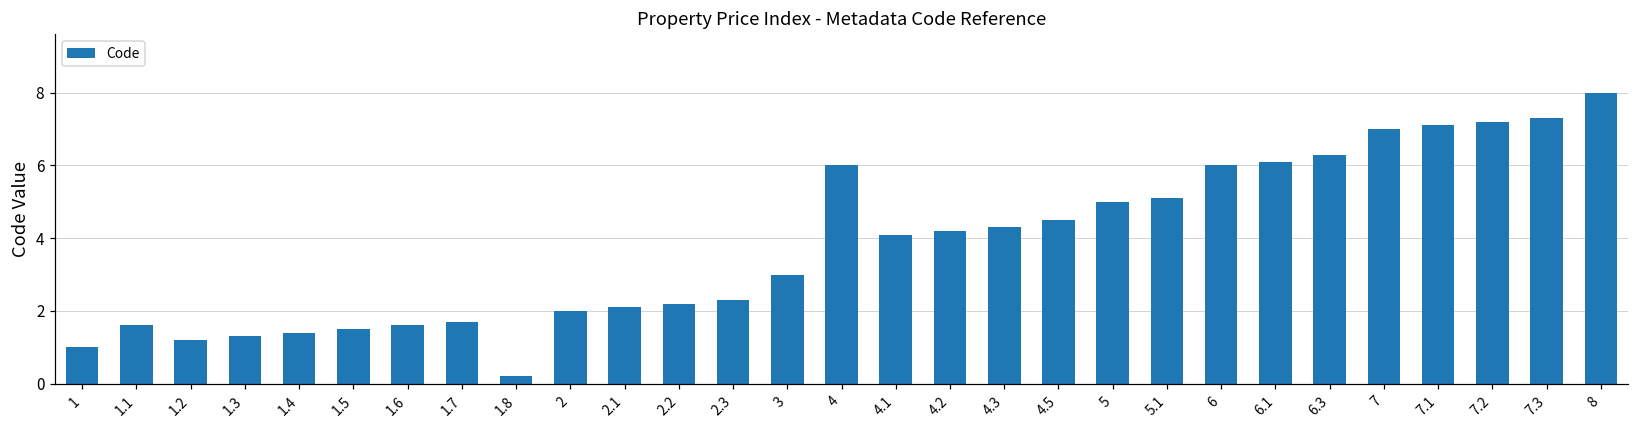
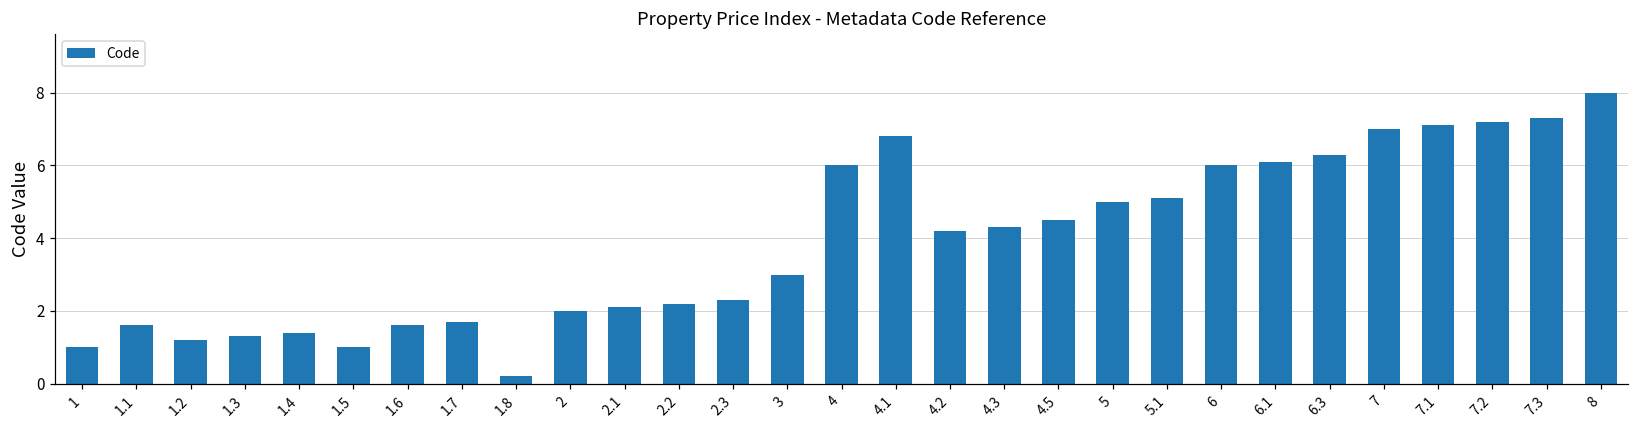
1.5: 1.5 -> 1.0
4.1: 4.1 -> 6.8
